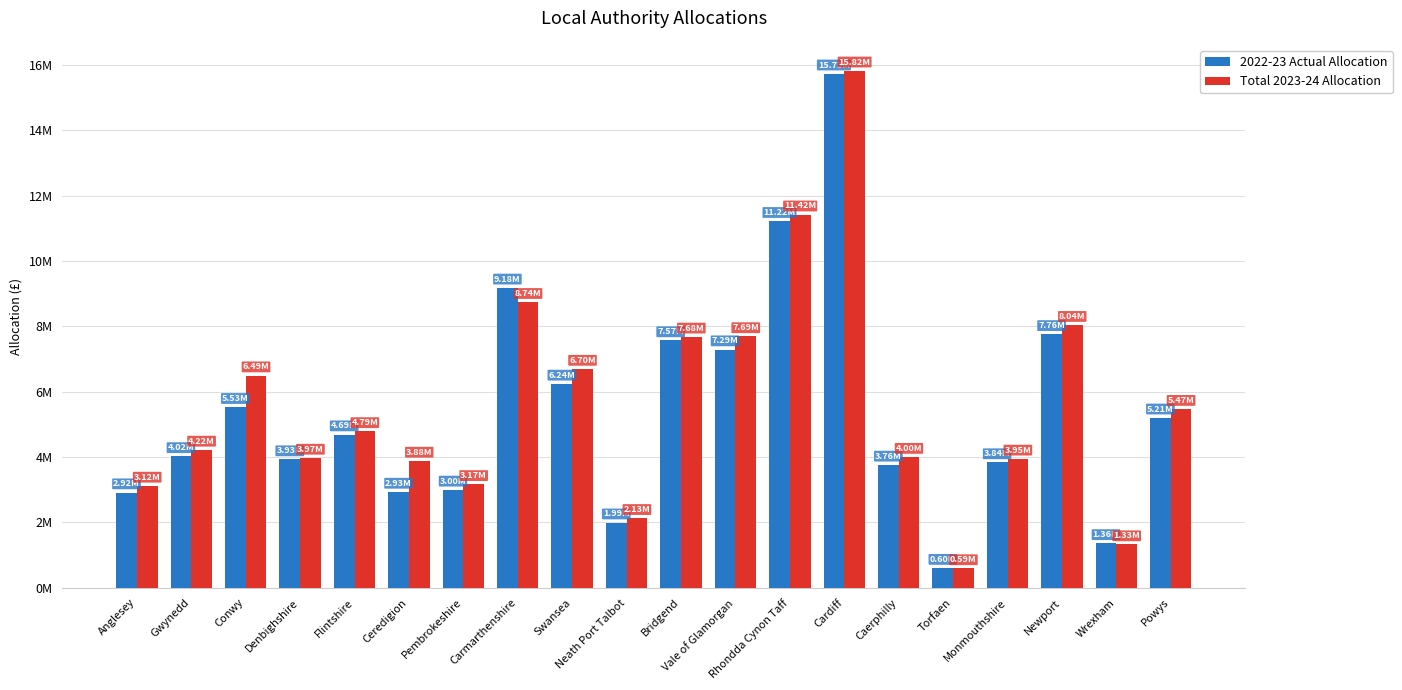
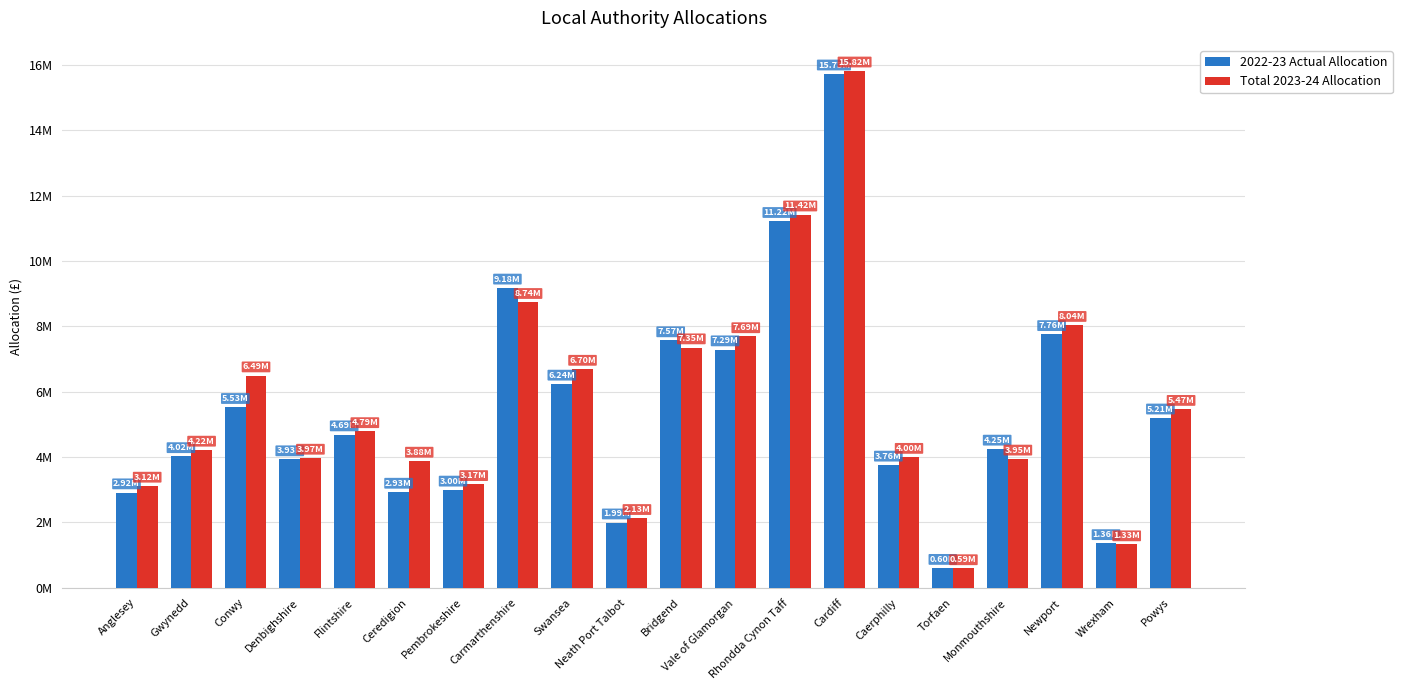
Total 2023-24 Allocation, Bridgend: 7.68M -> 7.35M
2022-23 Actual Allocation, Monmouthshire: 3.84M -> 4.25M
